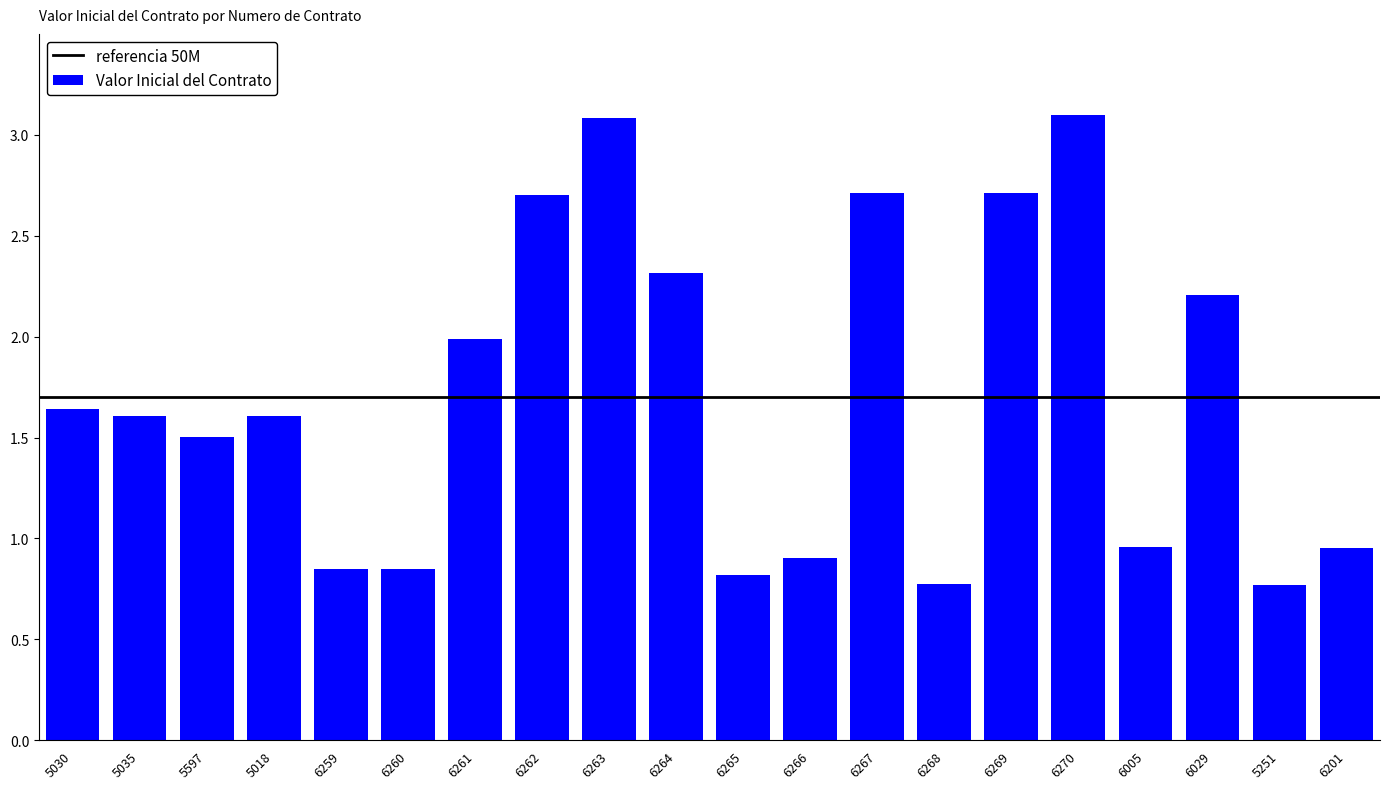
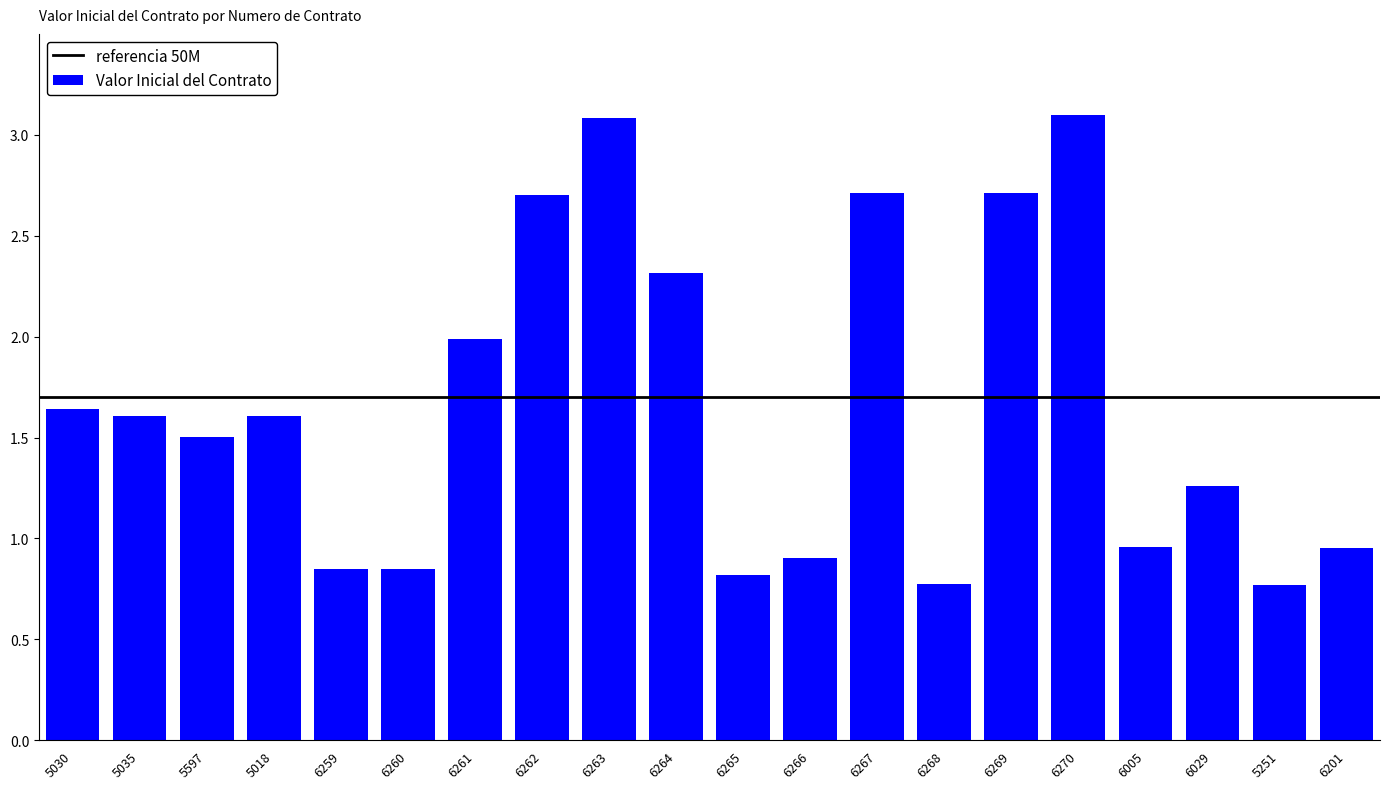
6029: 2.21 -> 1.26
